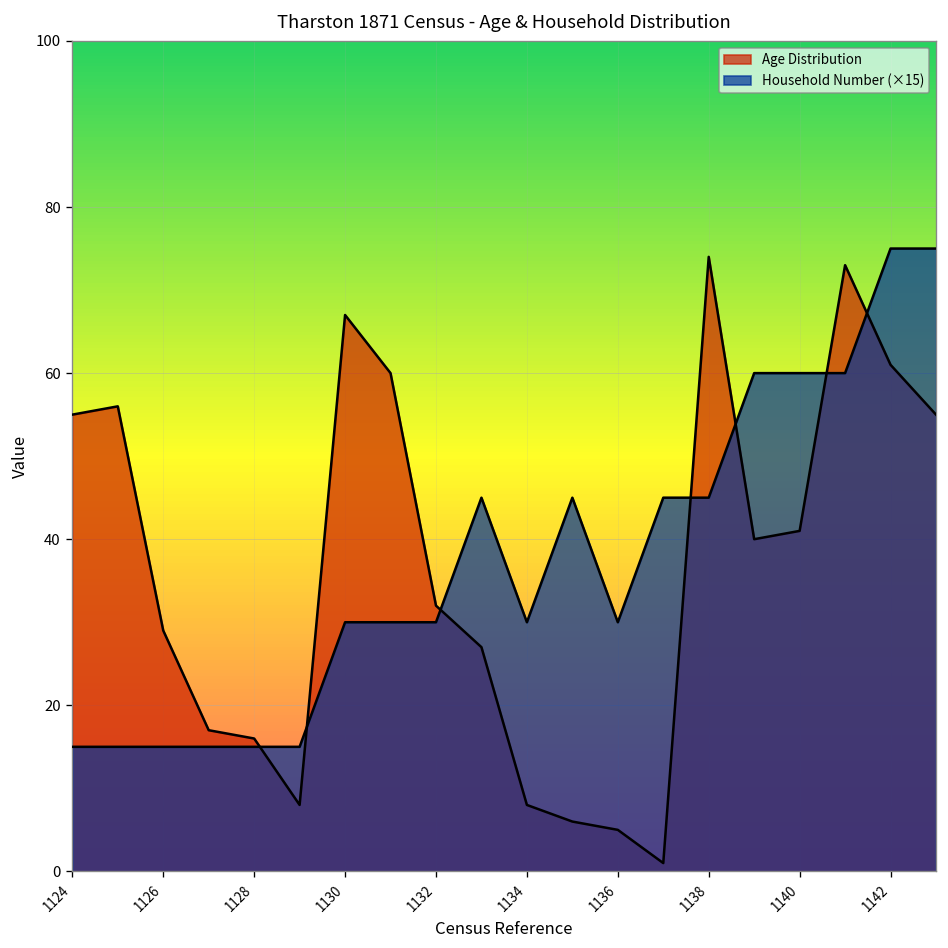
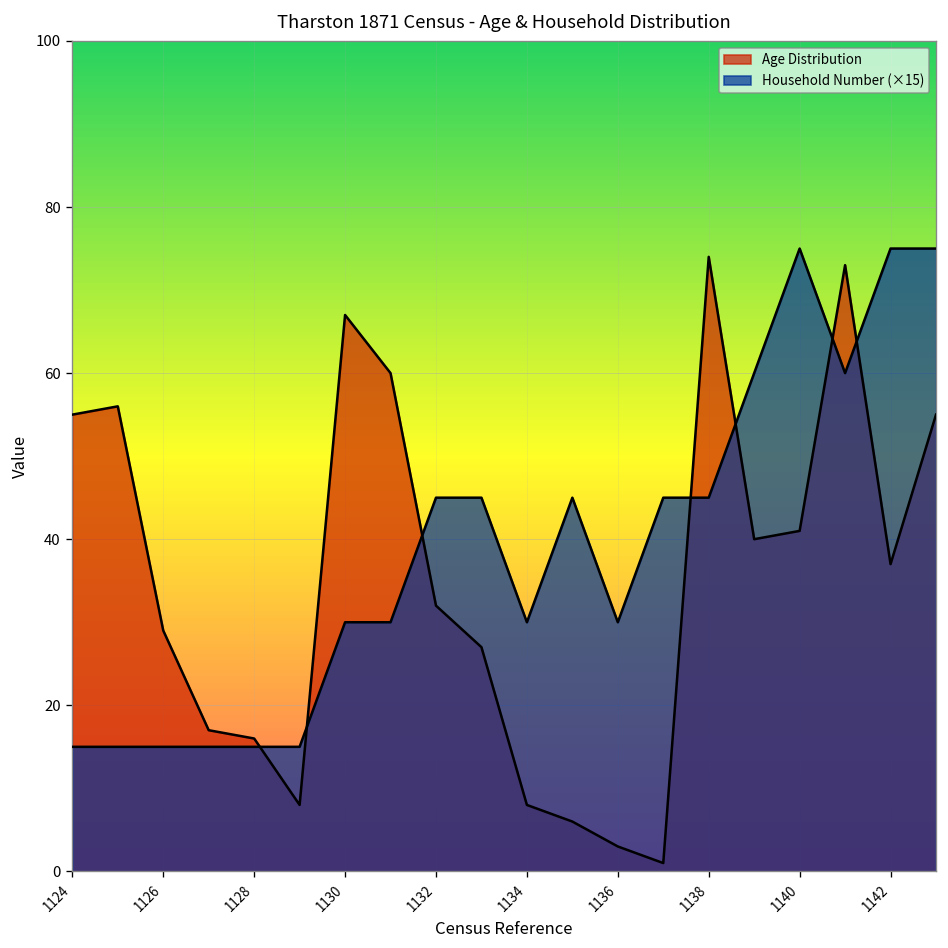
Household Number (×15), 1132: 30 -> 45
Age Distribution, 1136: 5 -> 3
Household Number (×15), 1140: 60 -> 75
Age Distribution, 1142: 61 -> 37
